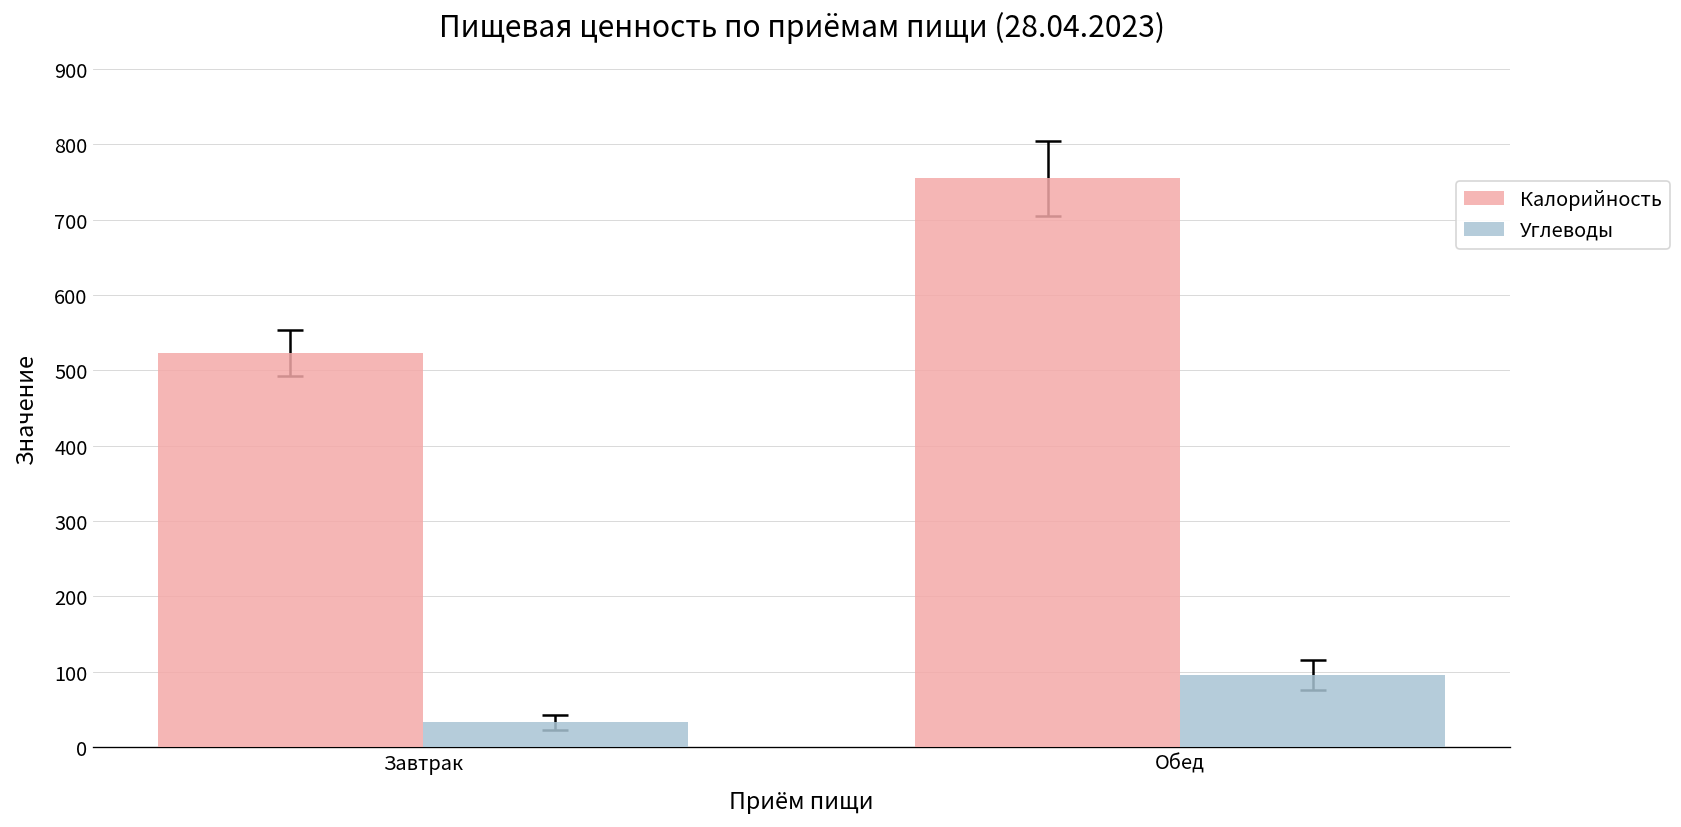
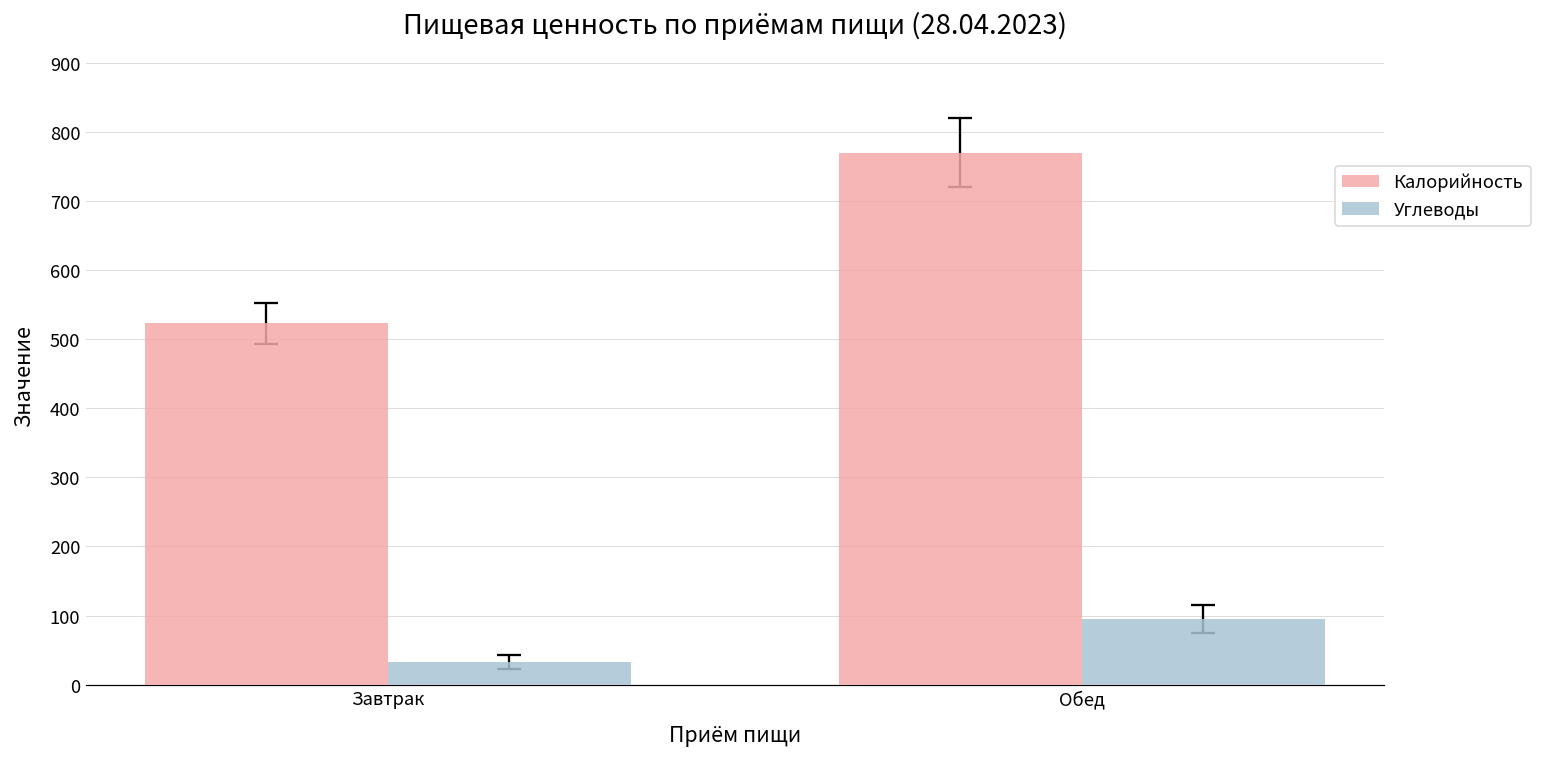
Калорийность, Обед: 760 -> 770
